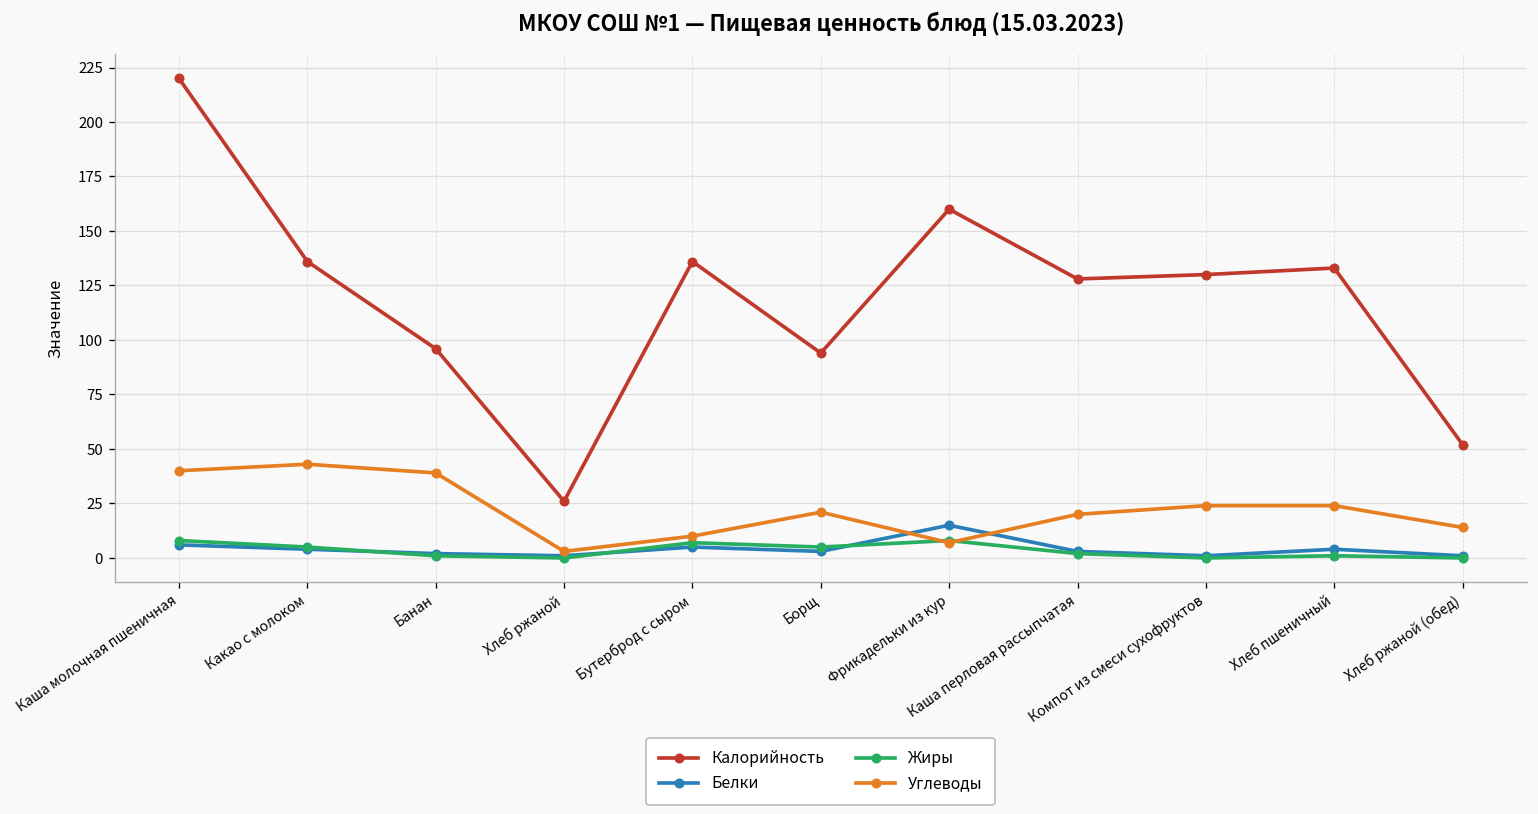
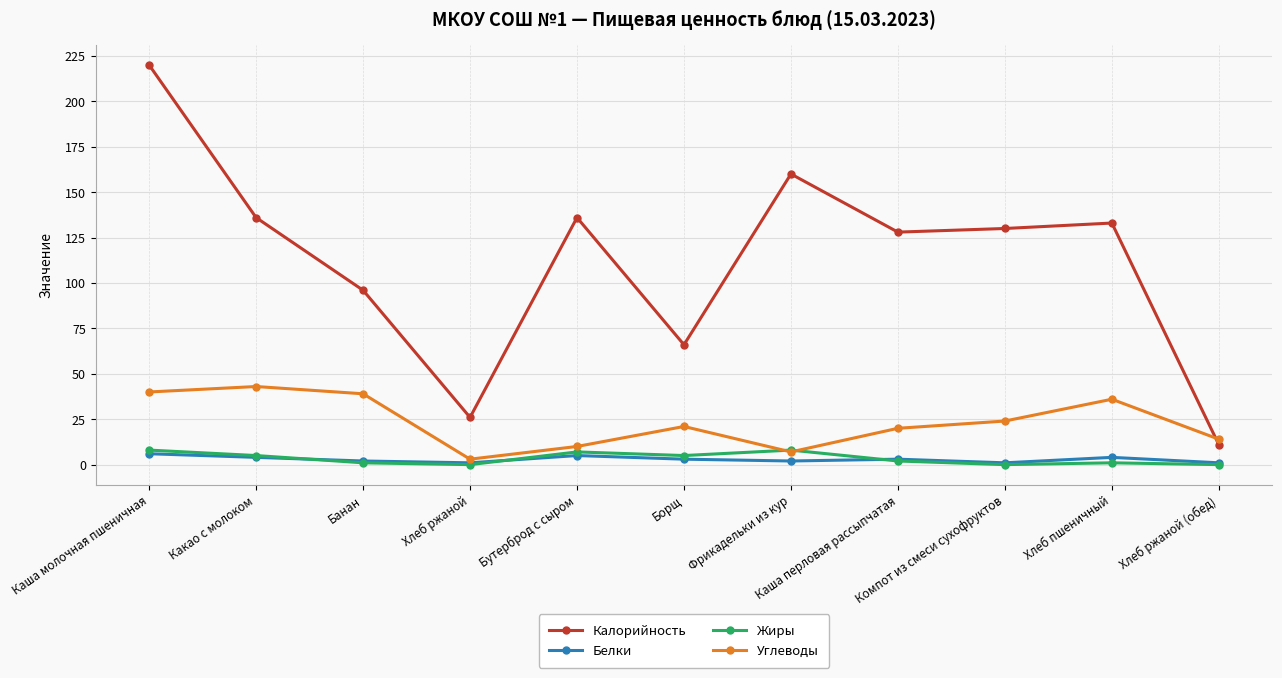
Калорийность, Борщ: 94 -> 66
Белки, Фрикадельки из кур: 15 -> 2
Углеводы, Хлеб пшеничный: 24 -> 36
Калорийность, Хлеб ржаной (обед): 52 -> 11
